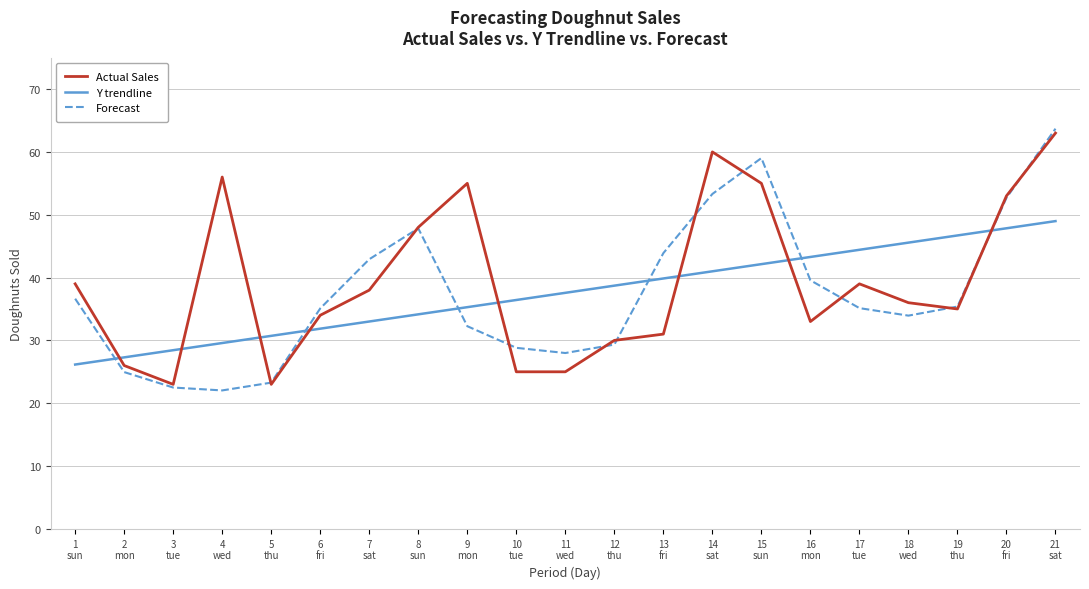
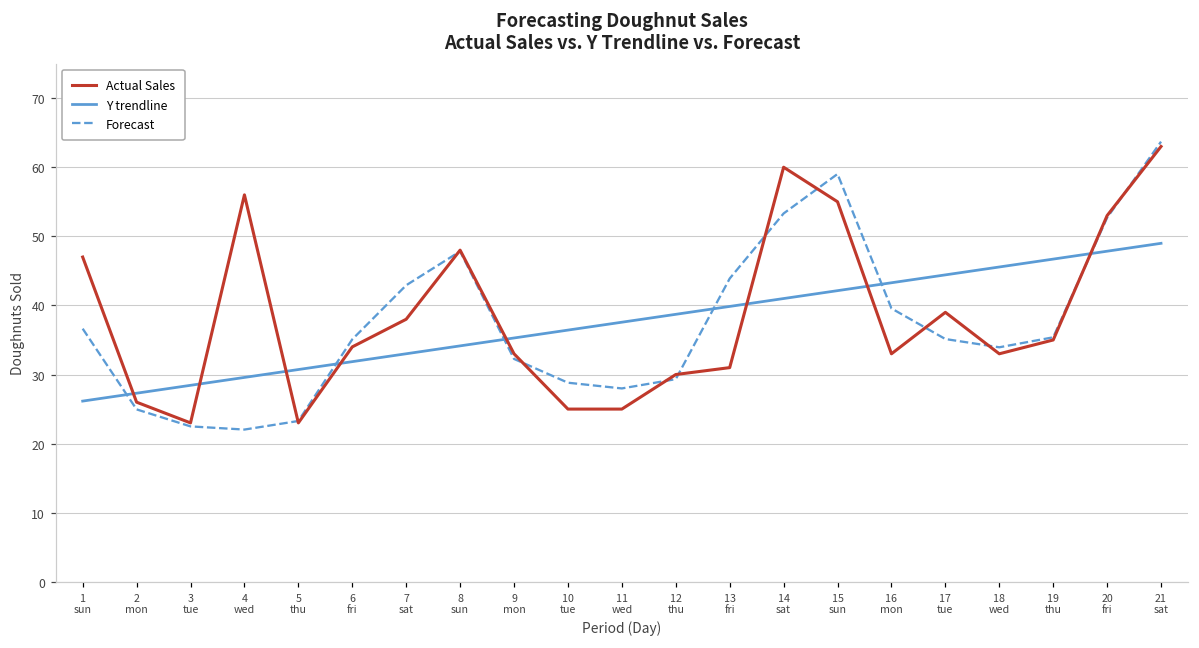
Actual Sales, 1 sun: 39 -> 47
Actual Sales, 9 mon: 55 -> 33
Actual Sales, 18 wed: 36 -> 33
